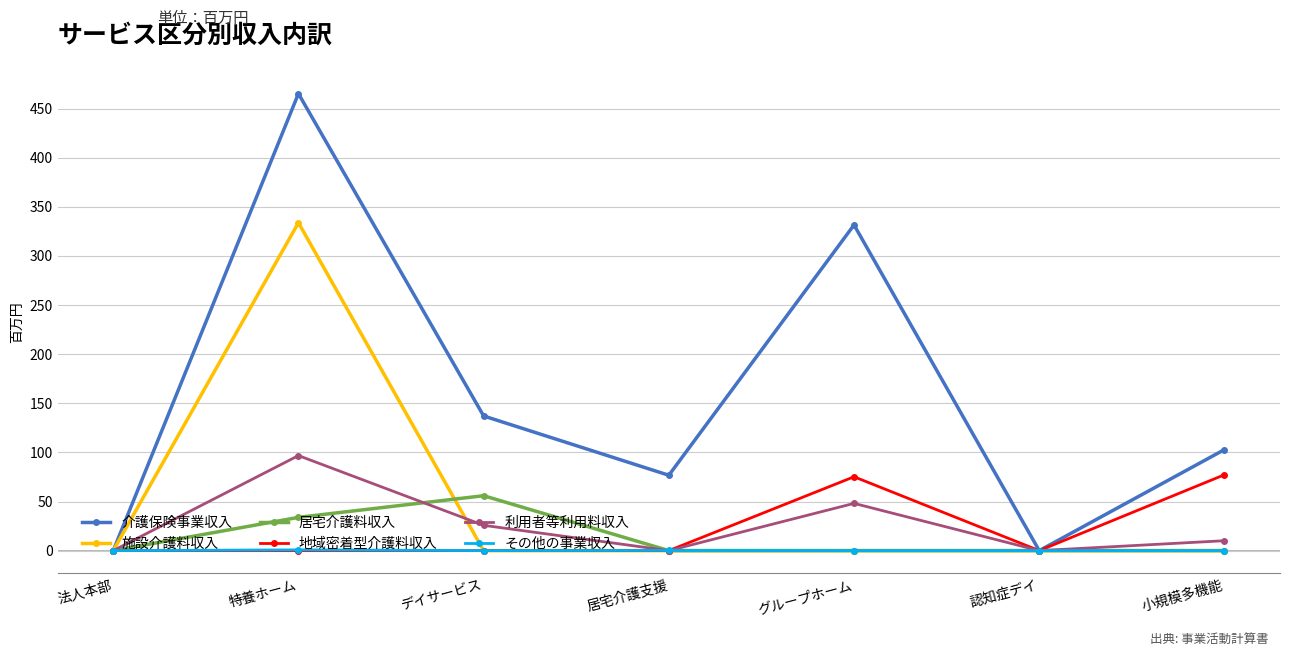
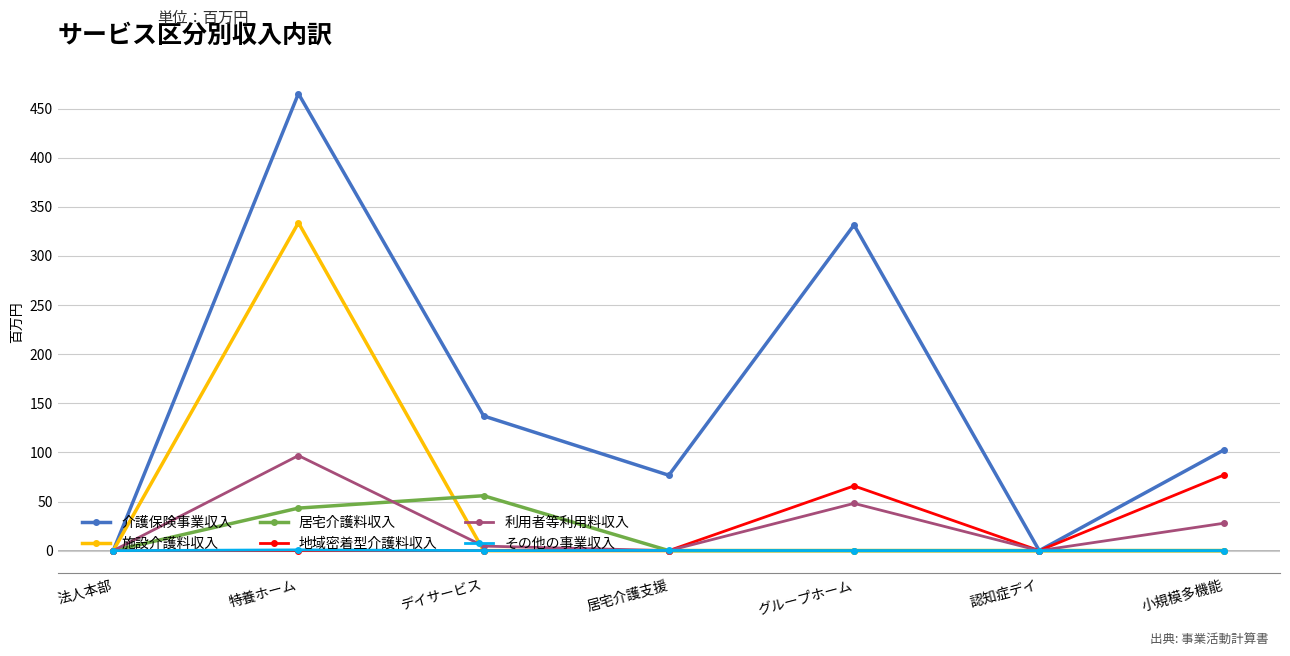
居宅介護料収入, 特養ホーム: 30 -> 40
利用者等利用料収入, デイサービス: 30 -> 0
地域密着型介護料収入, グループホーム: 80 -> 70
利用者等利用料収入, 小規模多機能: 10 -> 30
